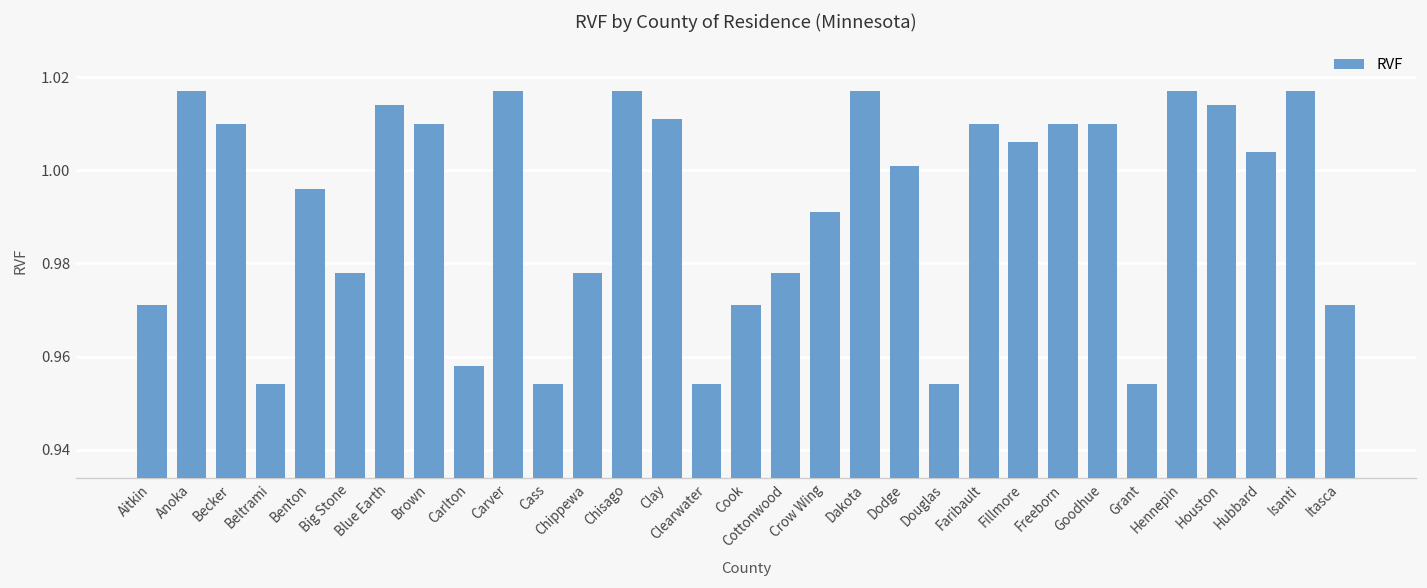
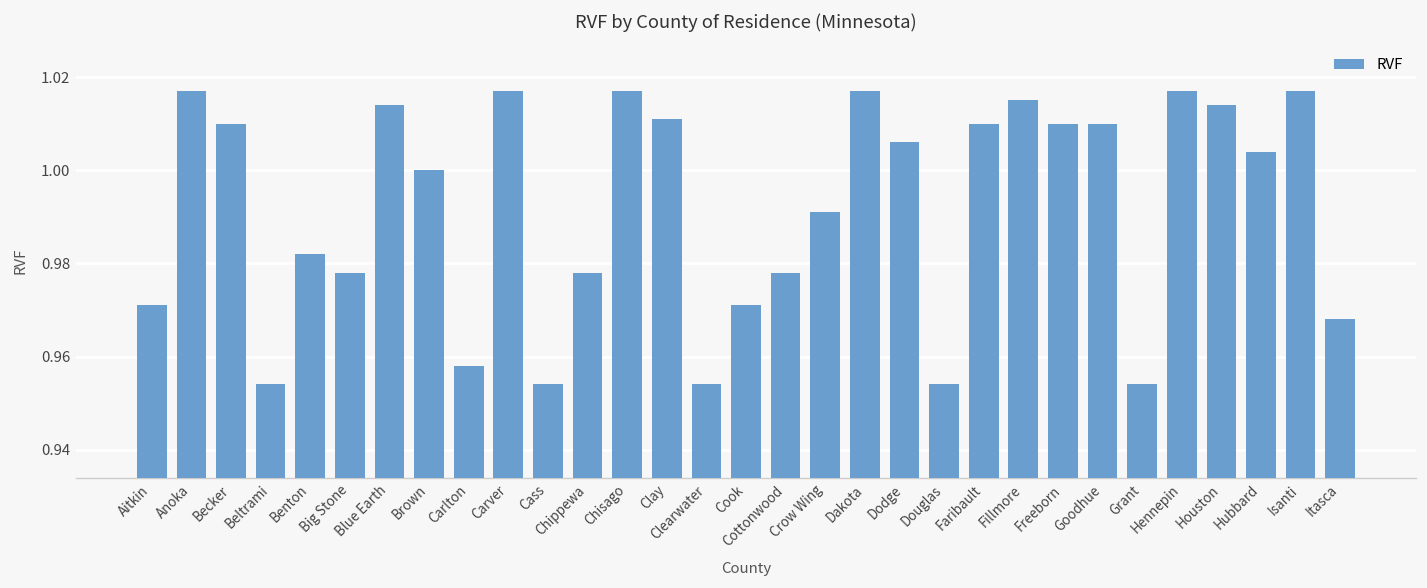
Benton: 0.996 -> 0.982
Brown: 1.01 -> 1.00
Dodge: 1.001 -> 1.006
Fillmore: 1.006 -> 1.015
Itasca: 0.971 -> 0.968
